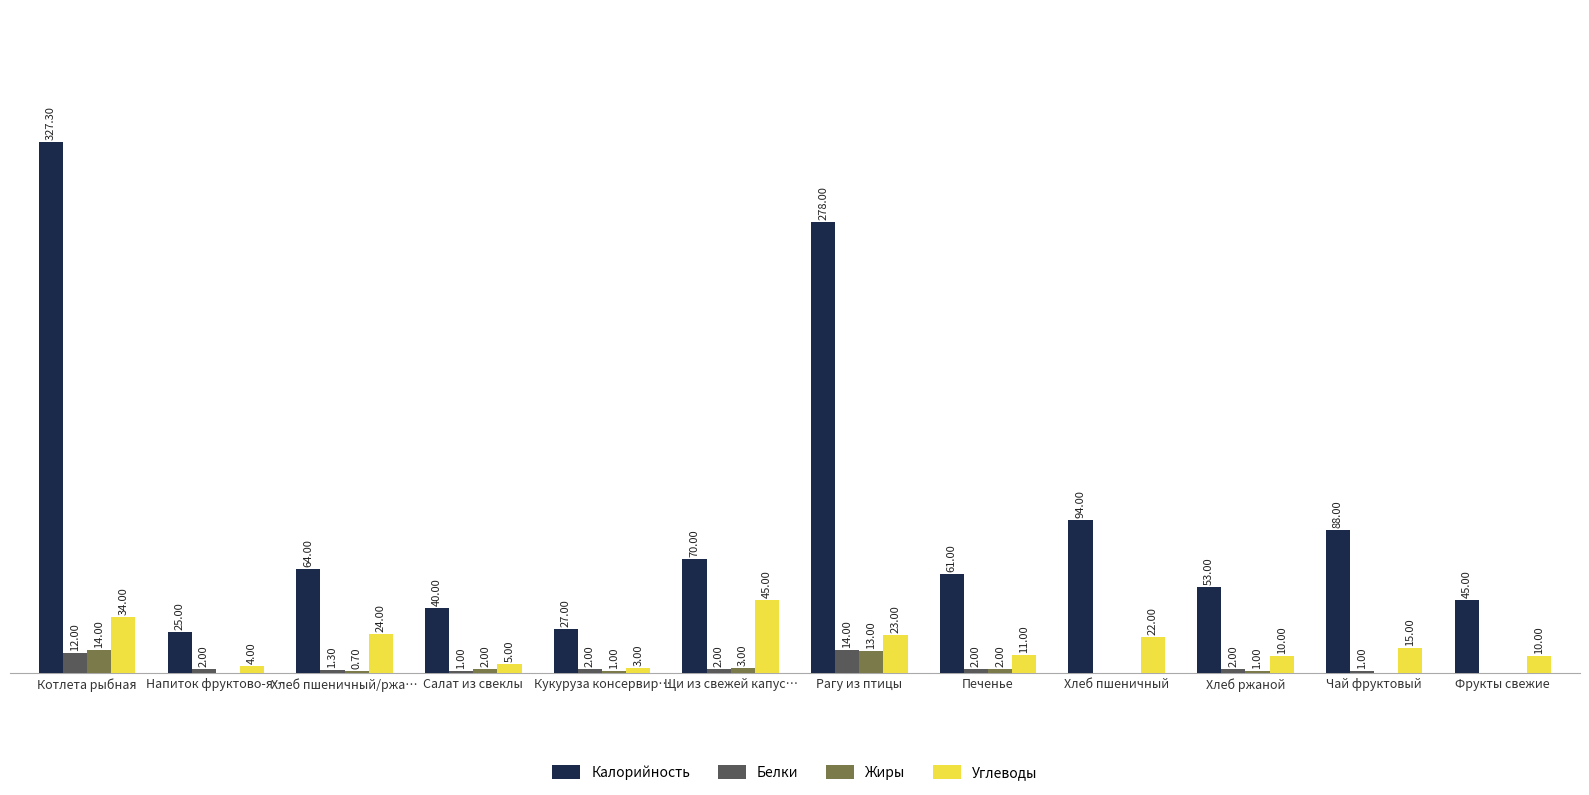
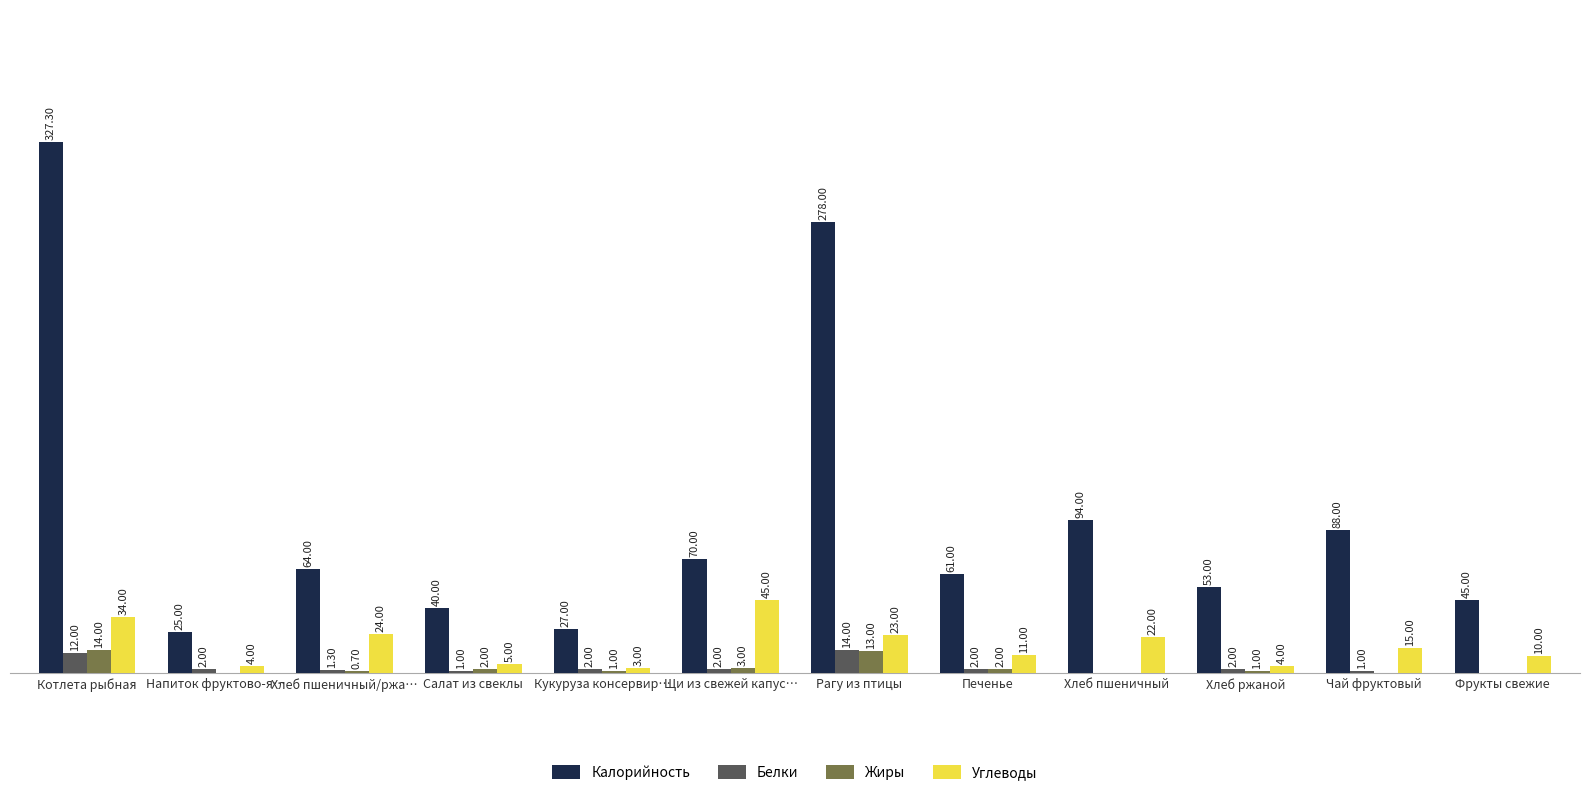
Углеводы, Хлеб ржаной: 10.00 -> 4.00
